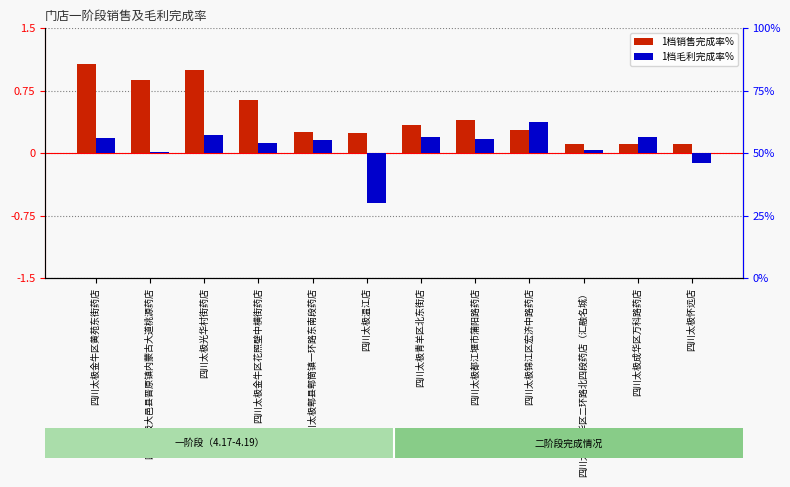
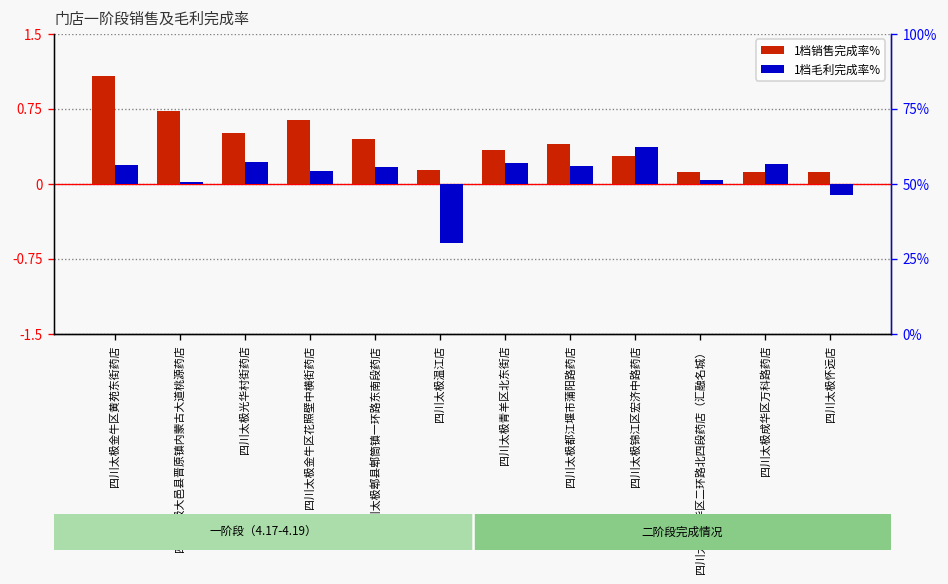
1档销售完成率%, 四川太极大邑县晋原镇内蒙古大道桃源药店: 0.9 -> 0.7
1档销售完成率%, 四川太极光华村街药店: 1.0 -> 0.5
1档销售完成率%, 四川太极郫县郫筒镇一环路东南段药店: 0.3 -> 0.4
1档销售完成率%, 四川太极温江店: 0.2 -> 0.1
